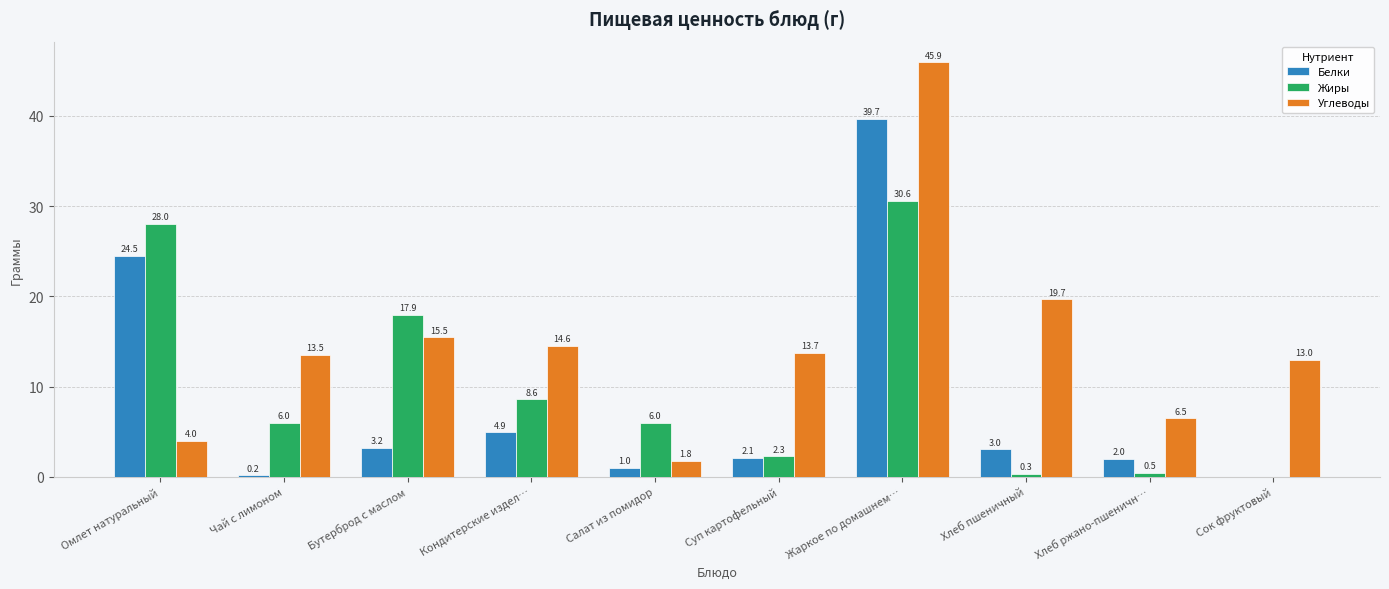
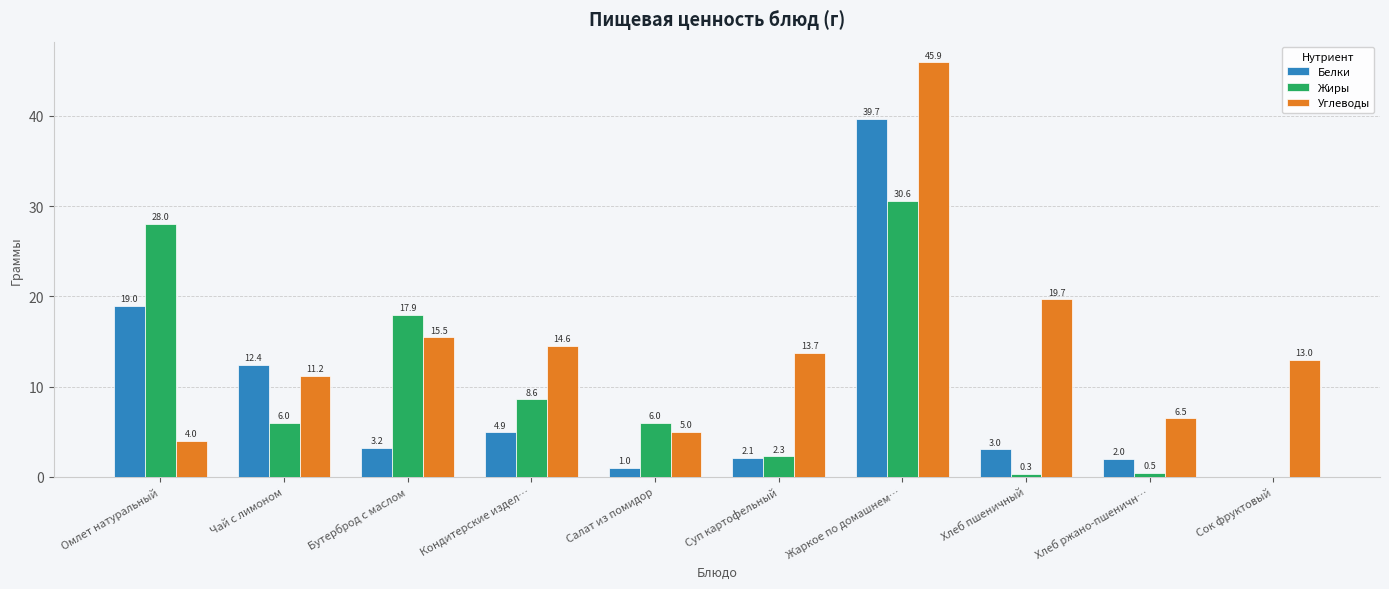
Белки, Омлет натуральный: 24.5 -> 19.0
Белки, Чай с лимоном: 0.2 -> 12.4
Углеводы, Чай с лимоном: 13.5 -> 11.2
Углеводы, Салат из помидор: 1.8 -> 5.0
